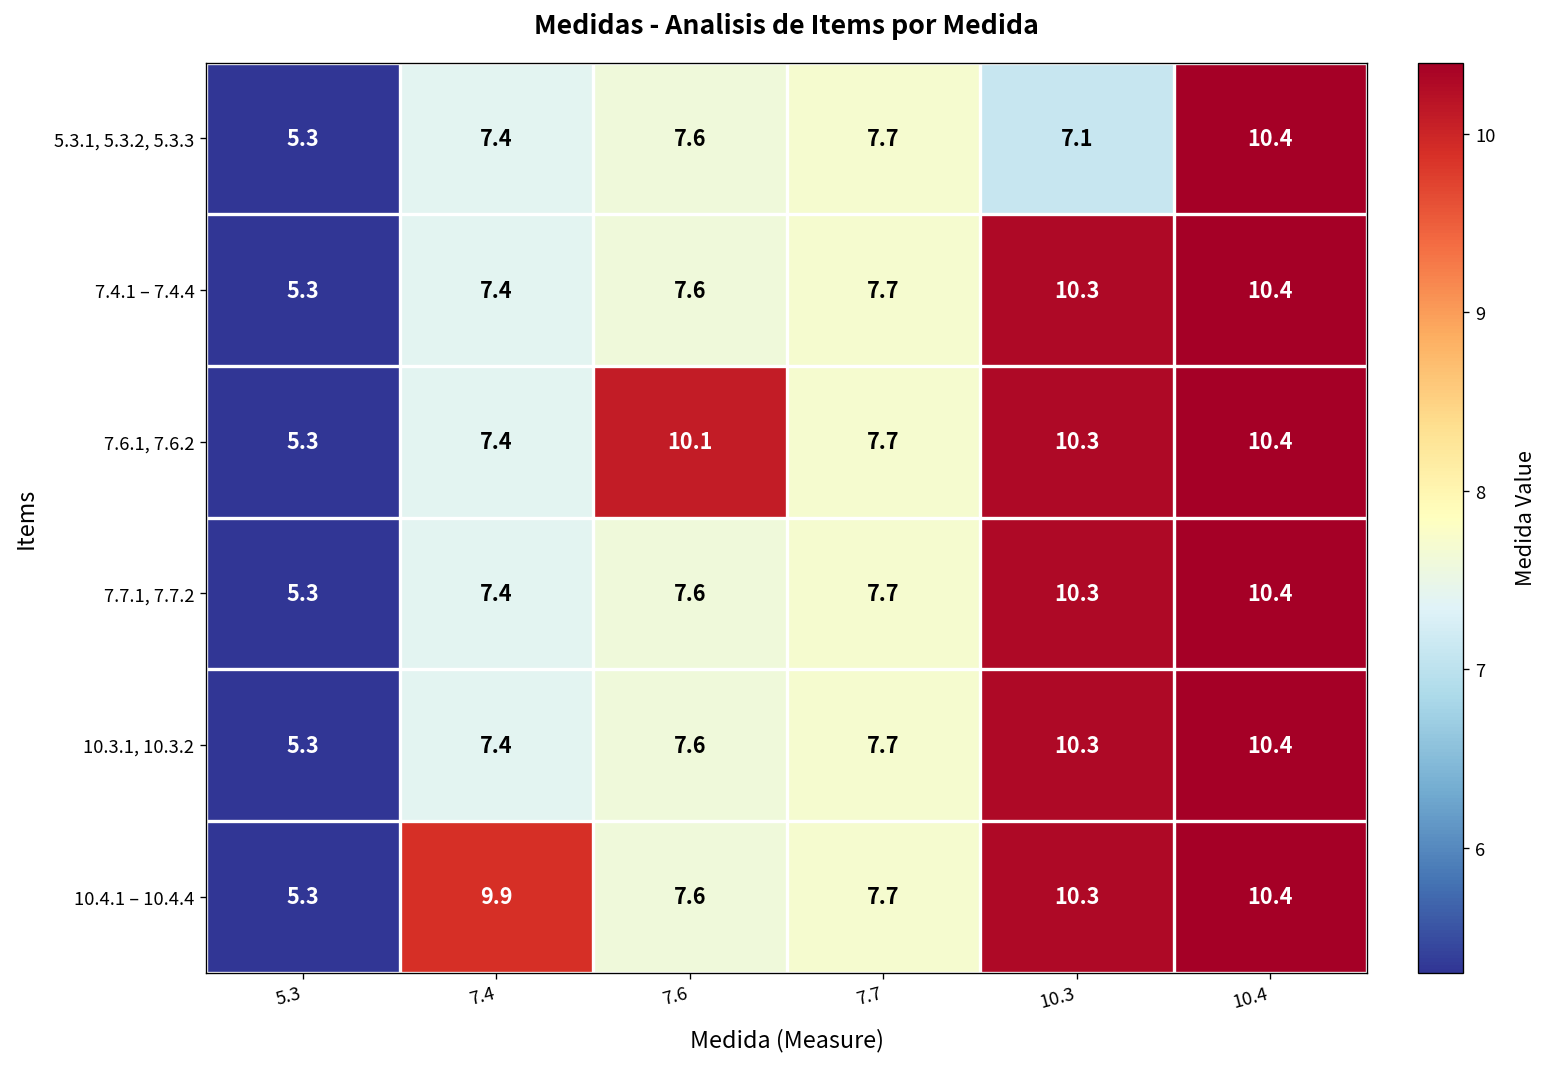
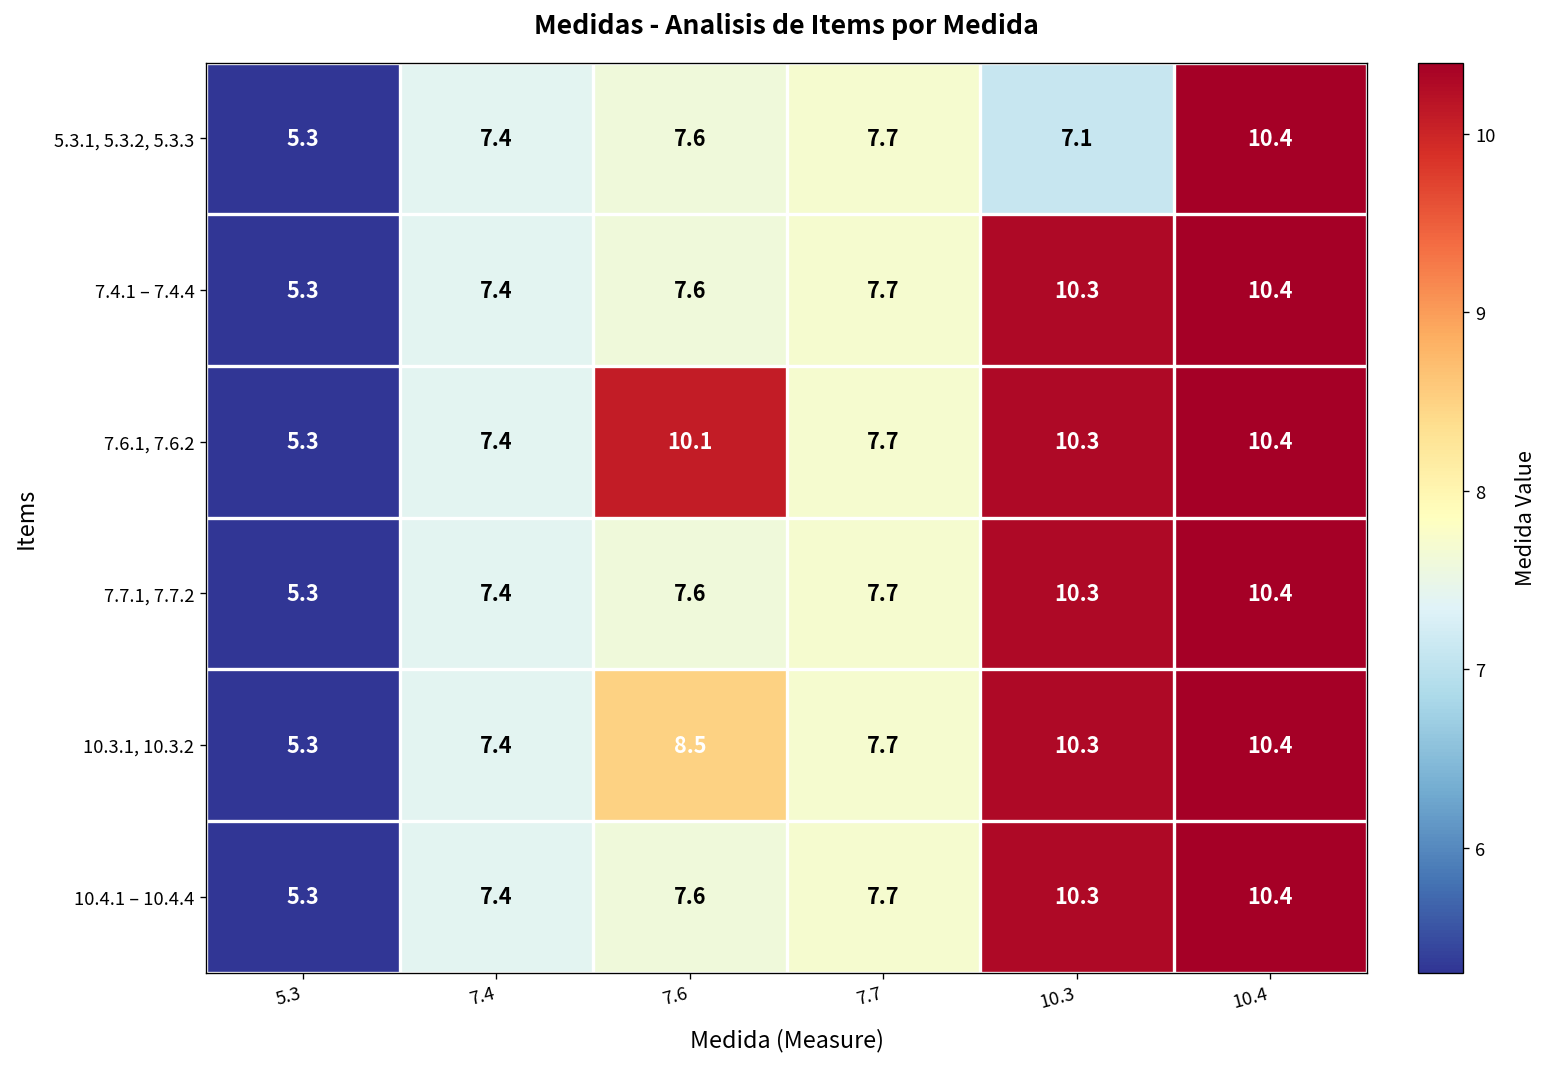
10.3.1, 10.3.2, 7.6: 7.6 -> 8.5
10.4.1 – 10.4.4, 7.4: 9.9 -> 7.4
